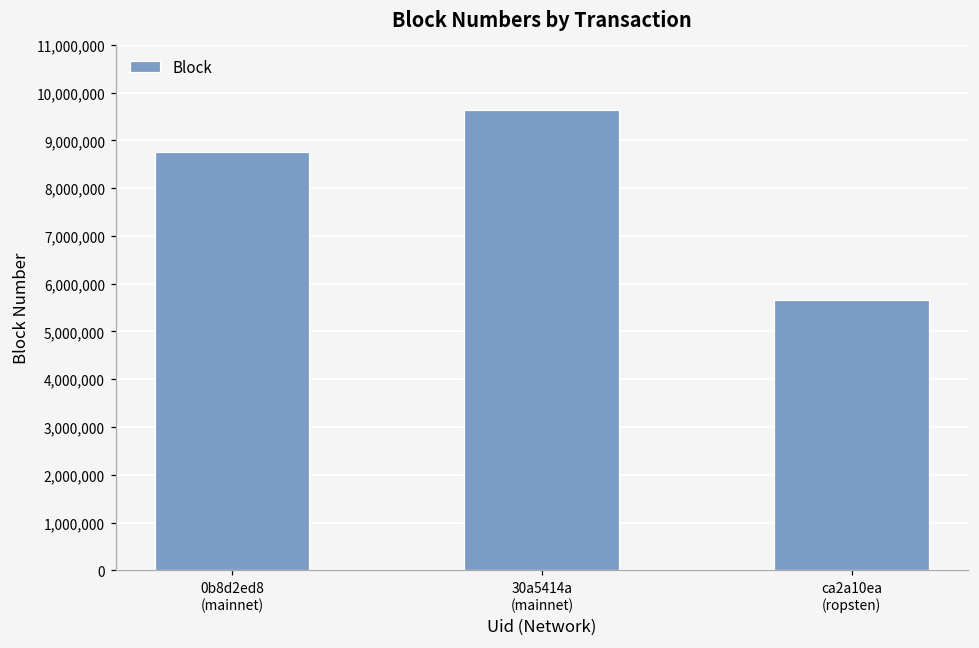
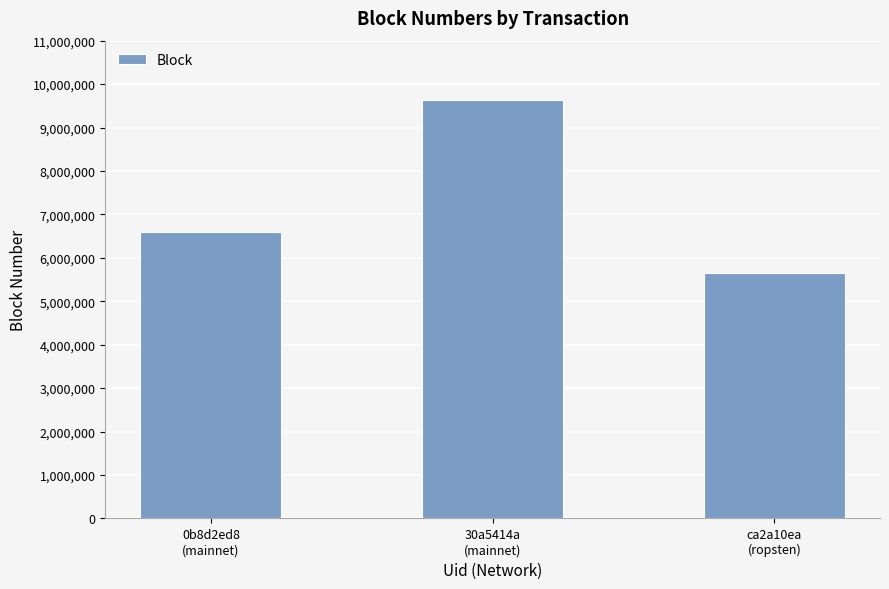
0b8d2ed8 (mainnet): 8,700,000 -> 6,600,000
